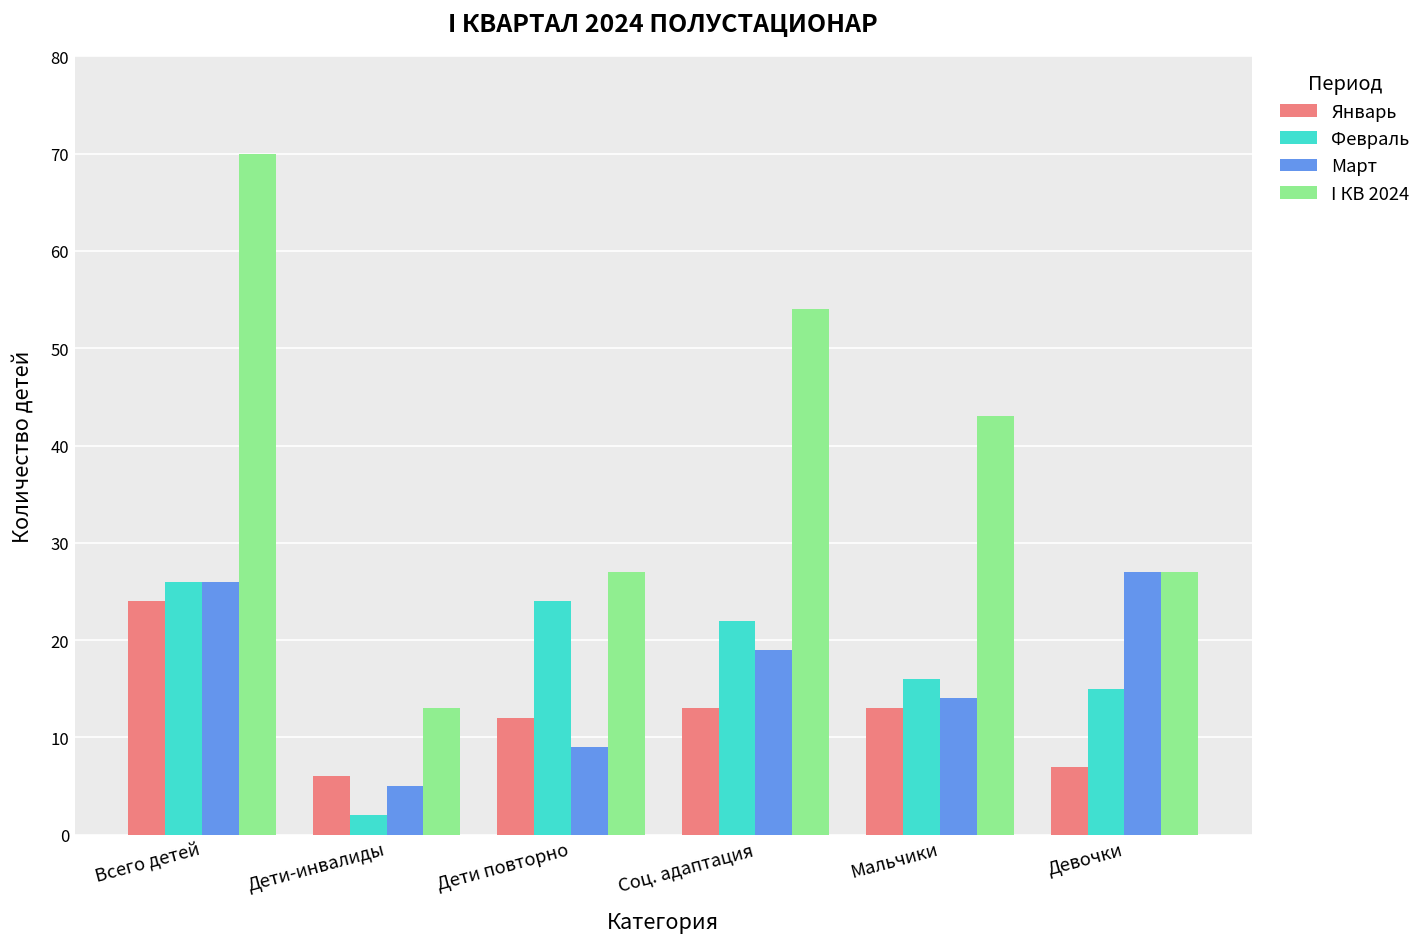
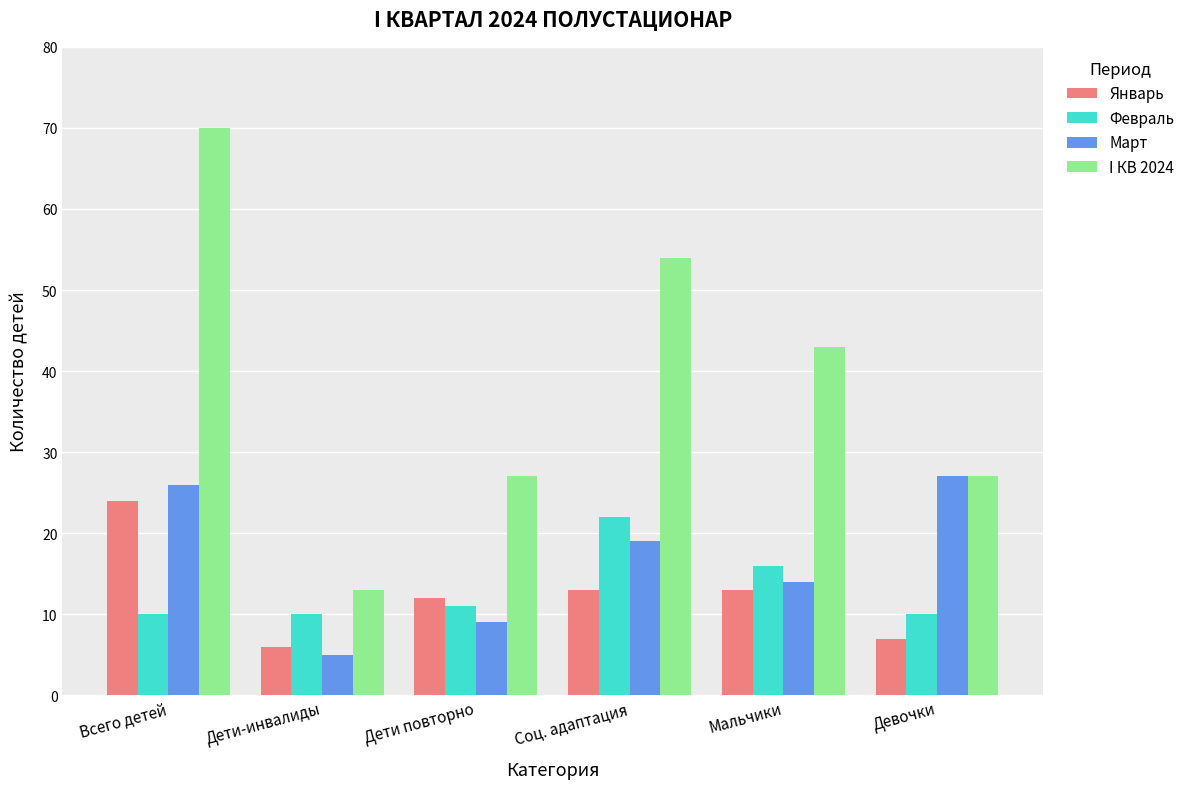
Февраль, Всего детей: 26 -> 10
Февраль, Дети-инвалиды: 2 -> 10
Февраль, Дети повторно: 24 -> 11
Февраль, Девочки: 15 -> 10
